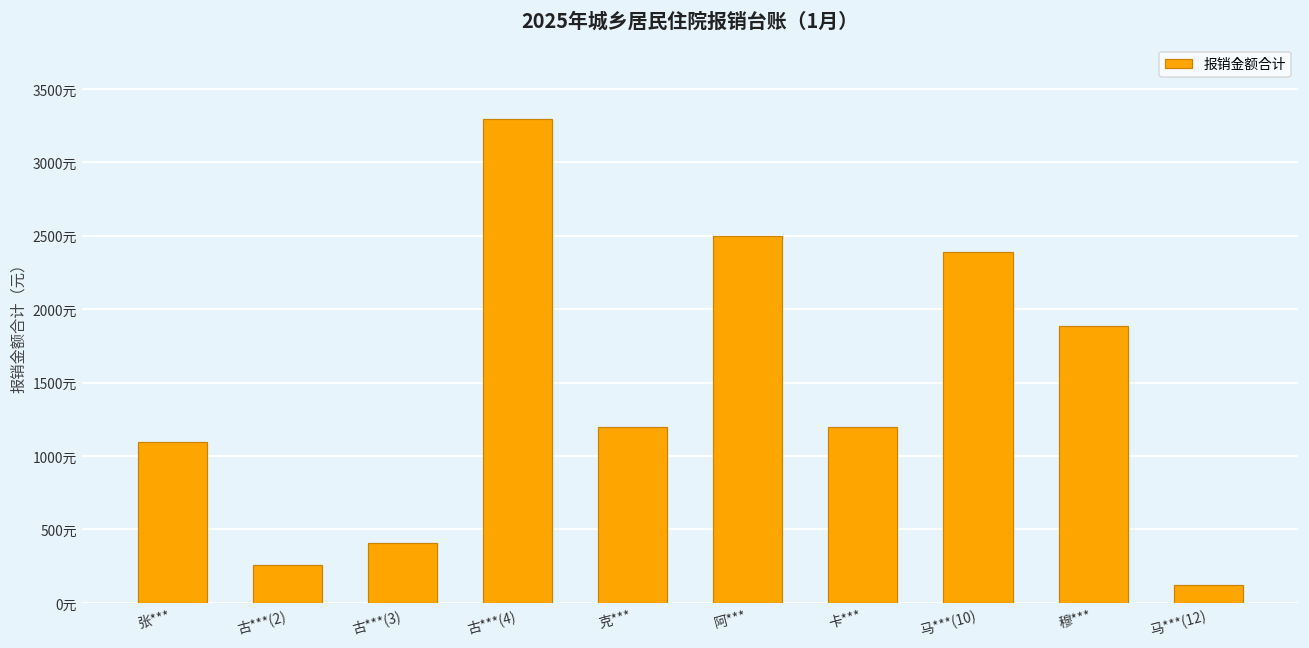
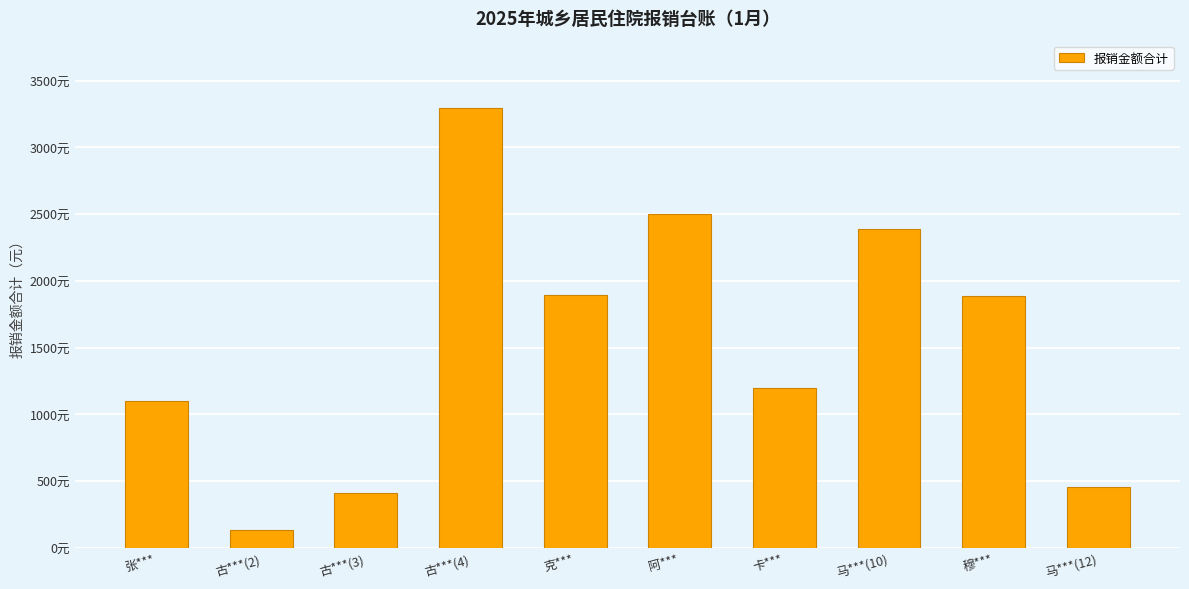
古***(2): 260元 -> 130元
克***: 1200元 -> 1900元
马***(12): 120元 -> 450元
